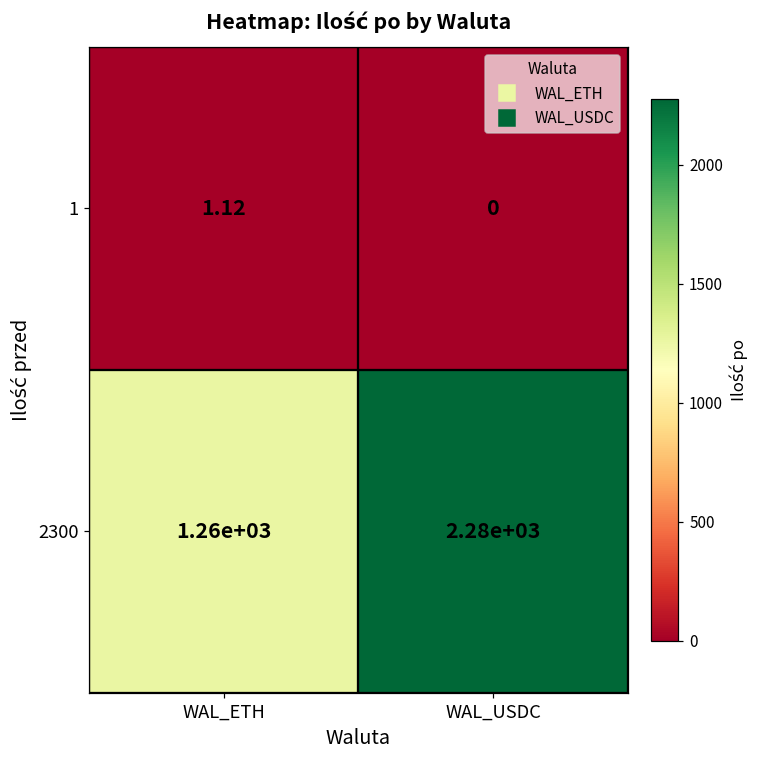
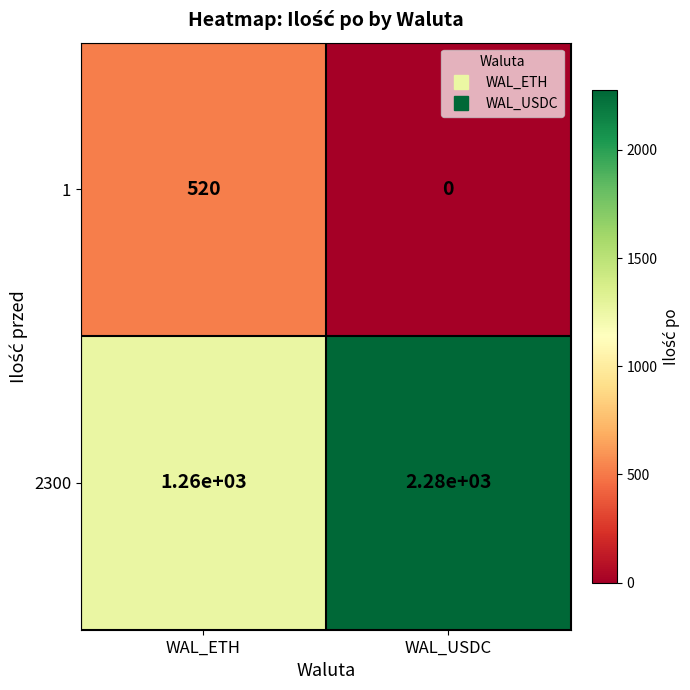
1, WAL_ETH: 1.12 -> 520
